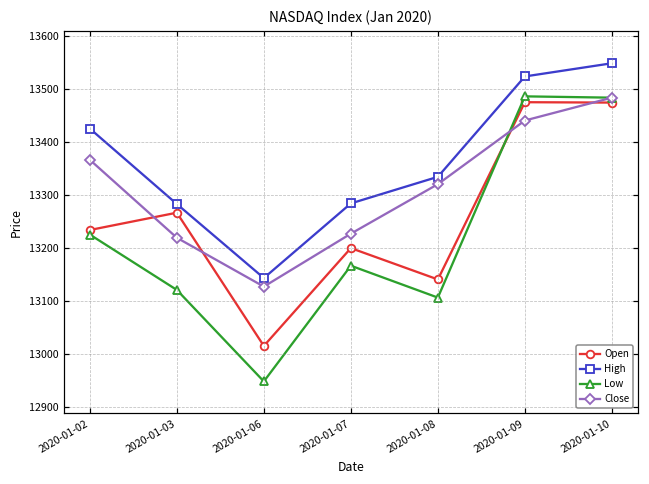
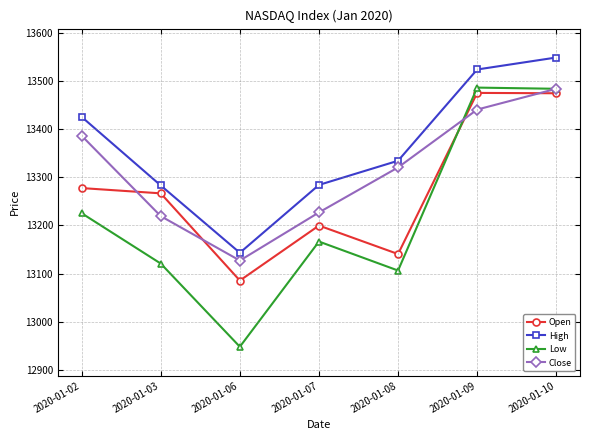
Open, 2020-01-02: 13230 -> 13280
Close, 2020-01-02: 13370 -> 13390
Open, 2020-01-06: 13020 -> 13090
